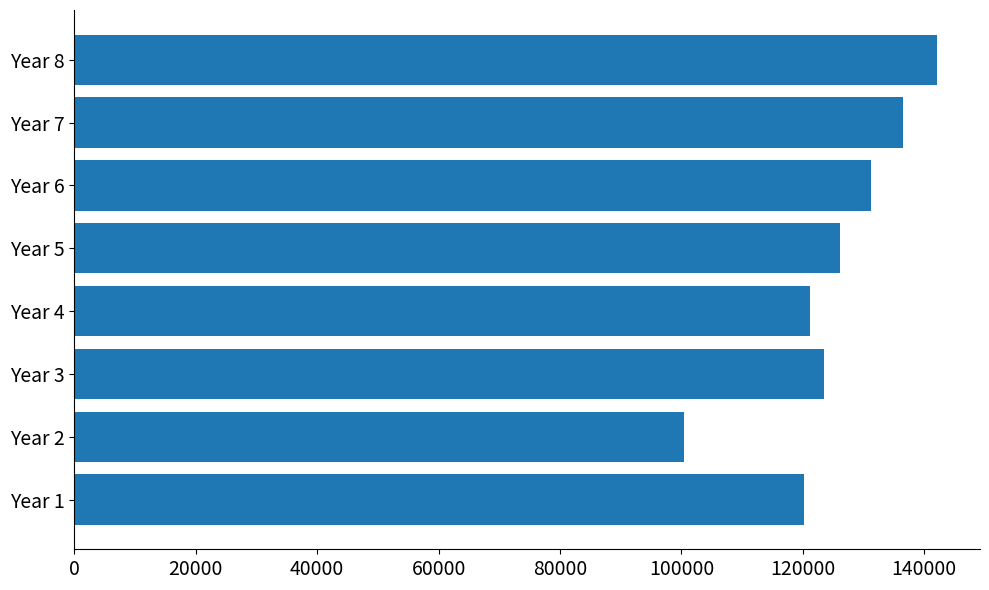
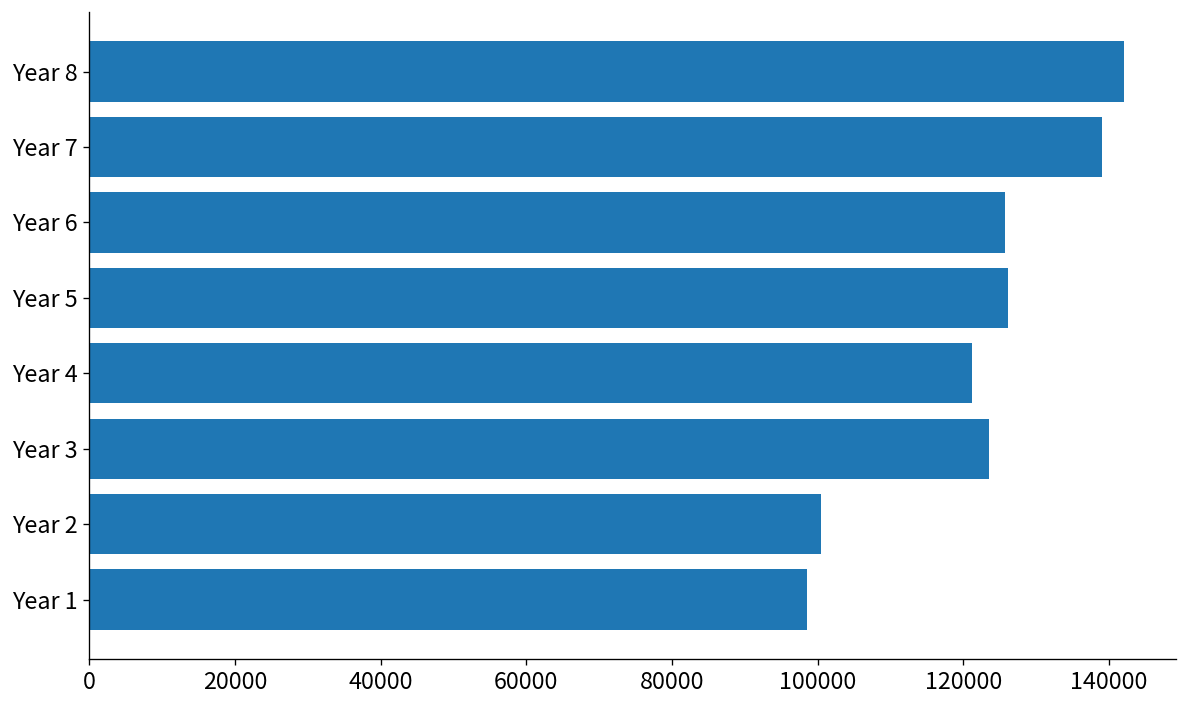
Year 7: 137000 -> 139000
Year 6: 131000 -> 126000
Year 1: 120000 -> 99000
